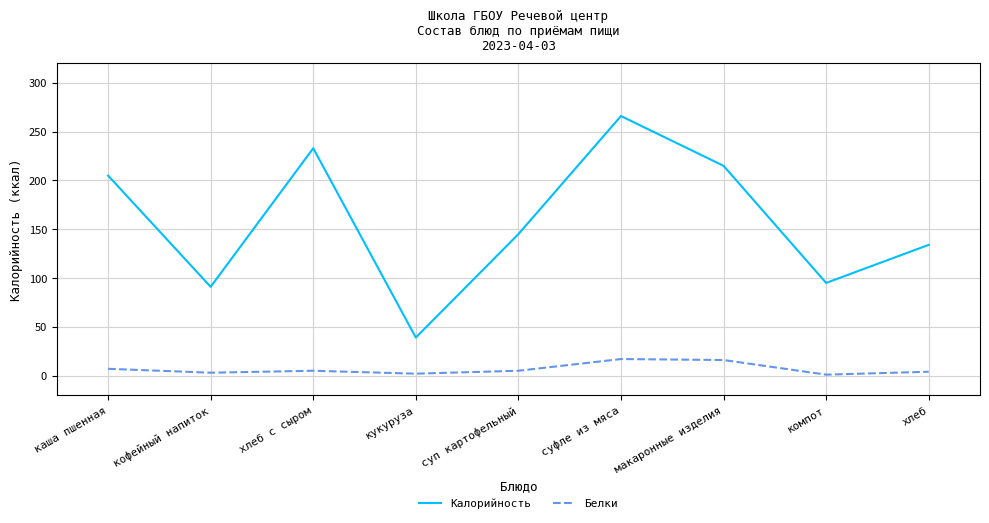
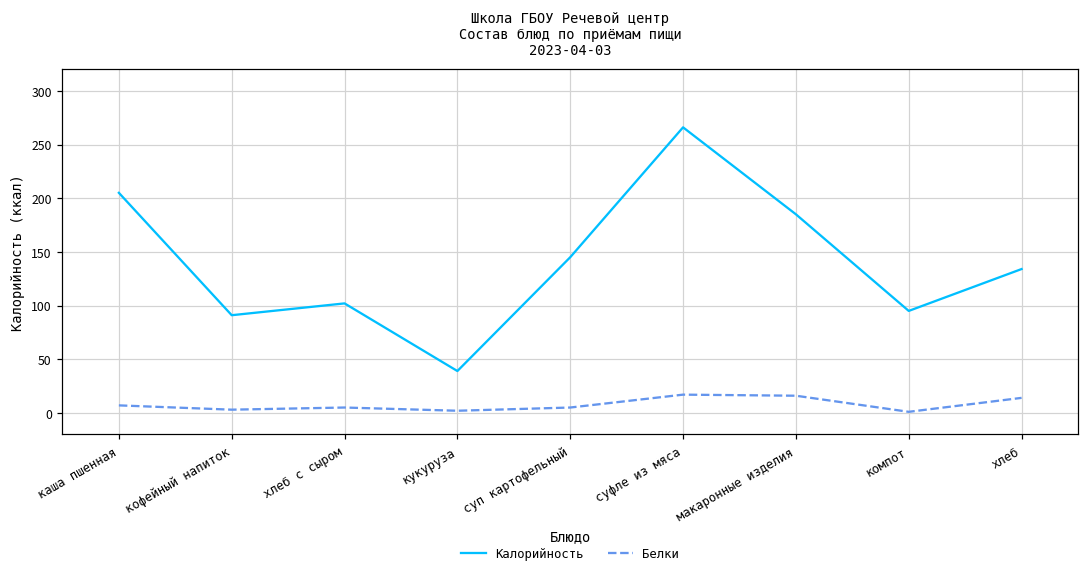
Калорийность, хлеб с сыром: 230 -> 100
Калорийность, макаронные изделия: 220 -> 190
Белки, хлеб: 0 -> 10
